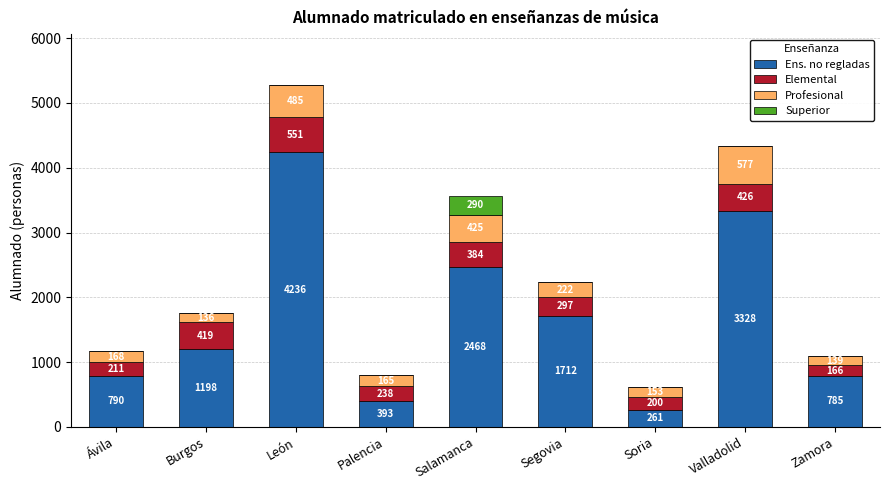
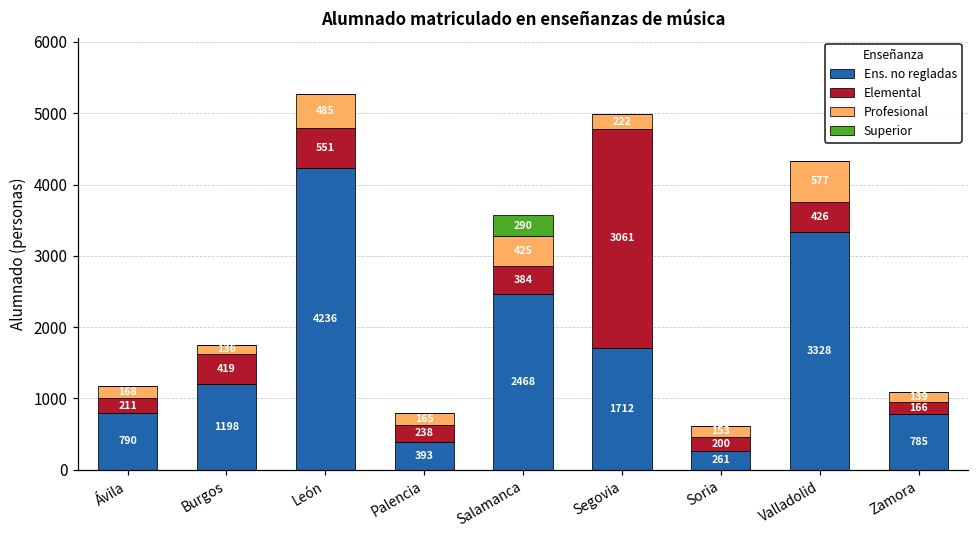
Elemental, Segovia: 297 -> 3061
